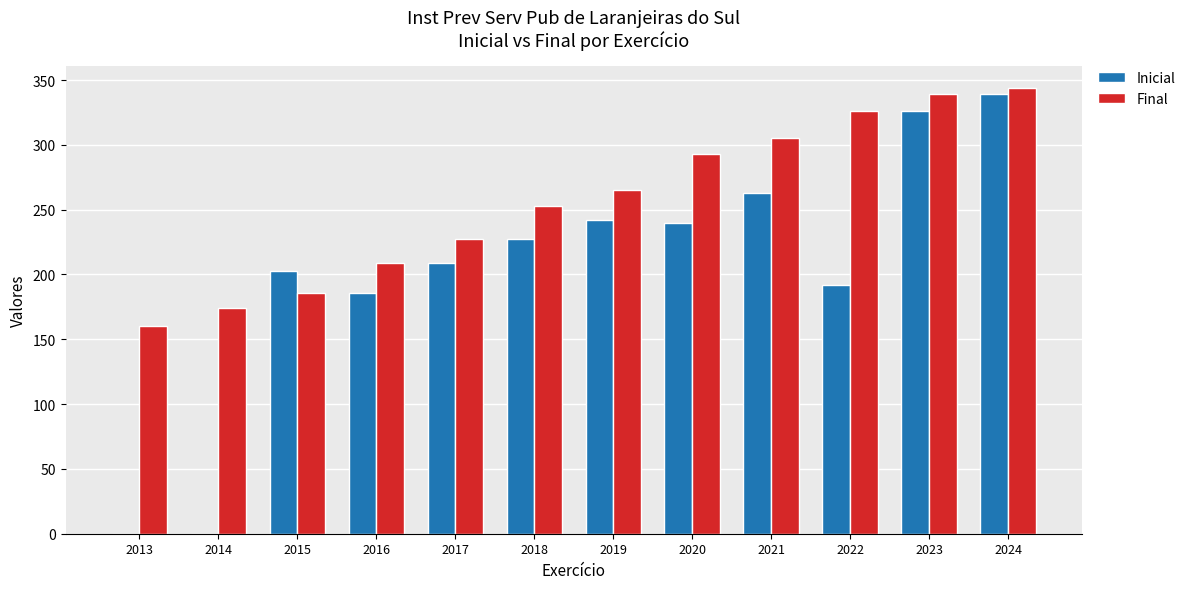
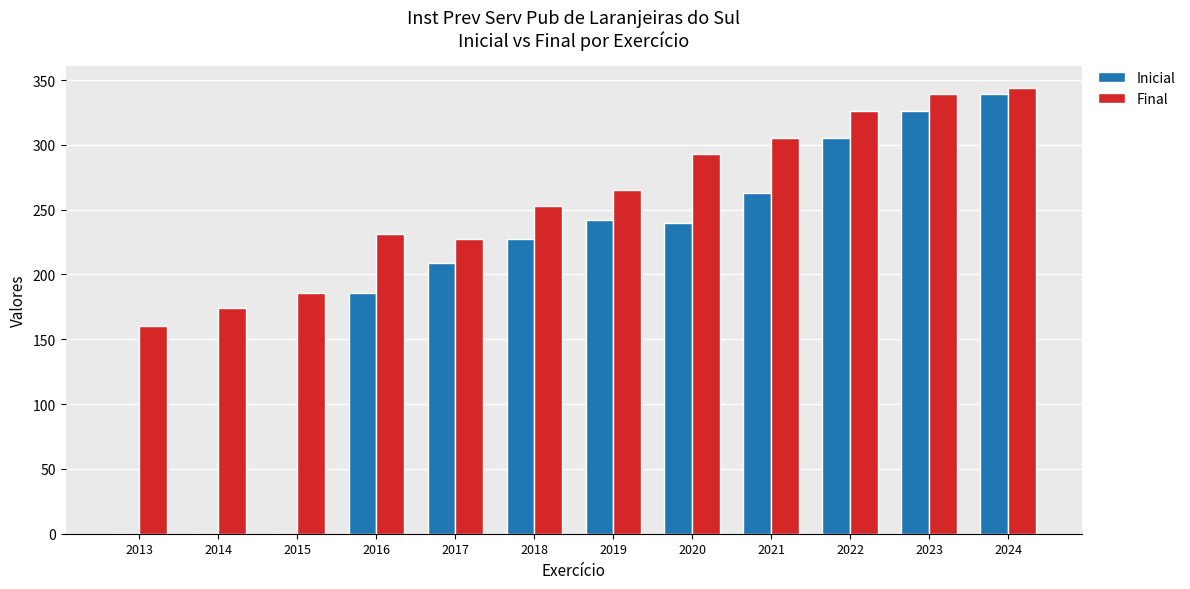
Inicial, 2015: 203 -> 0
Final, 2016: 209 -> 231
Inicial, 2022: 192 -> 305
